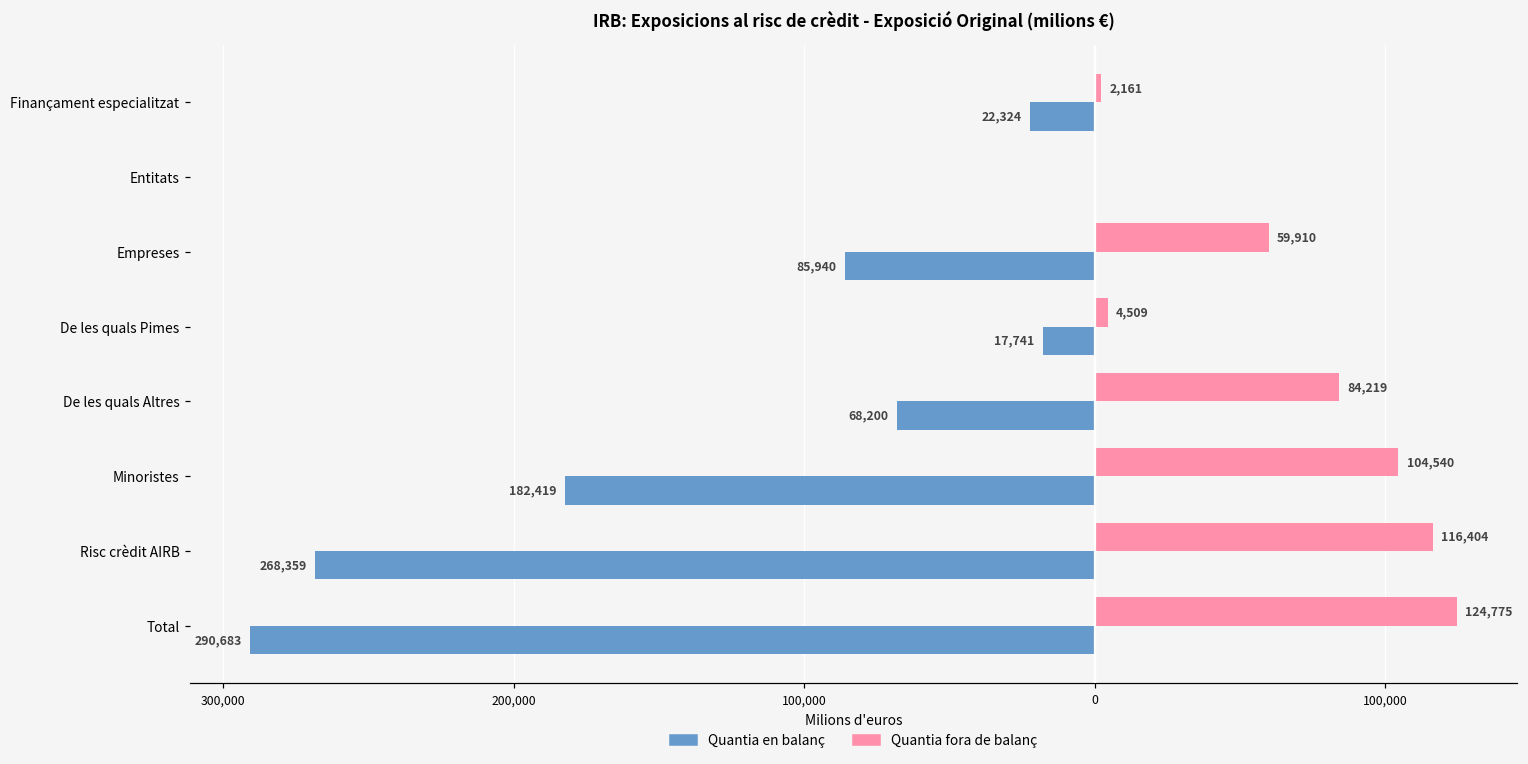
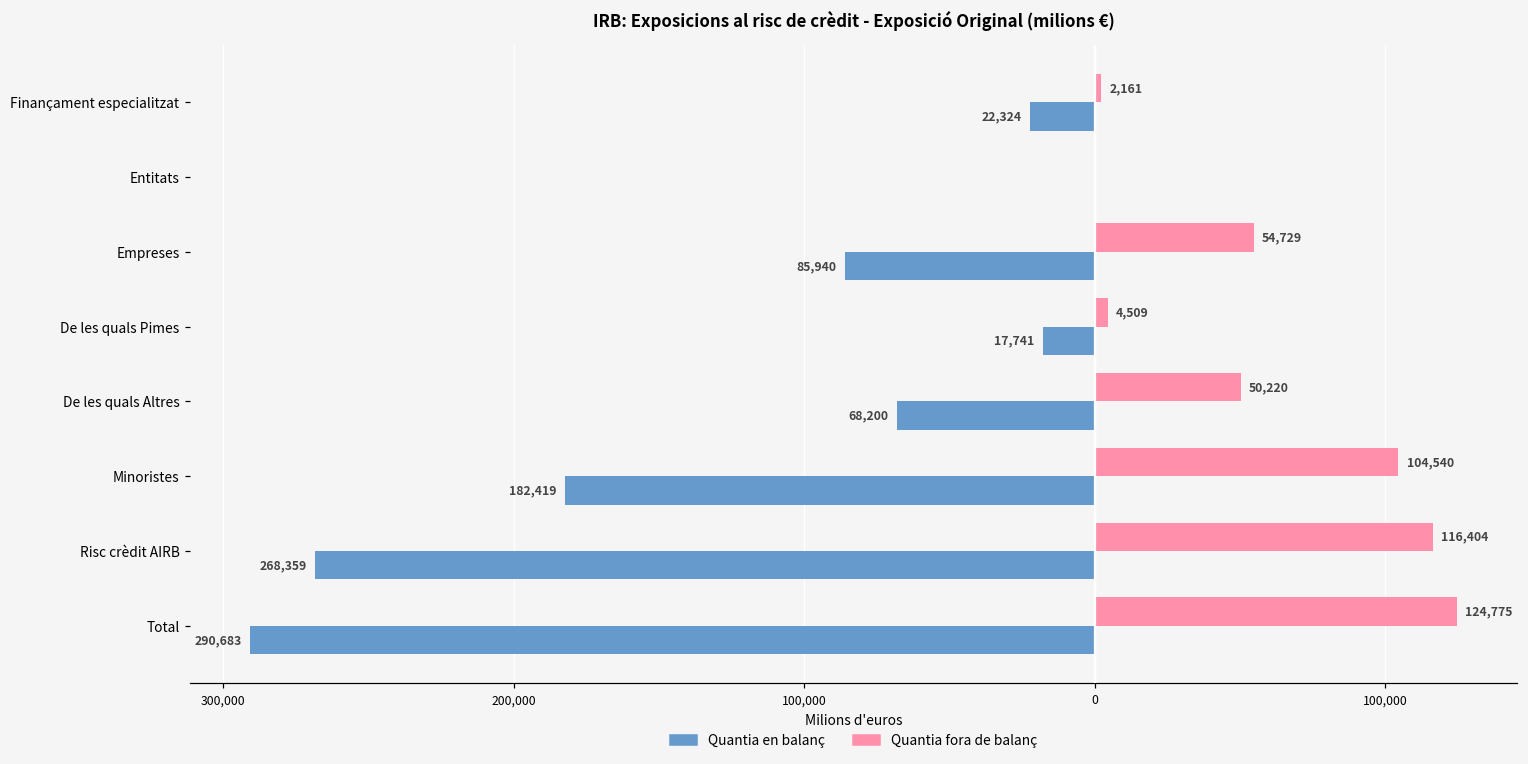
Quantia fora de balanç, Empreses: 59,910 -> 54,729
Quantia fora de balanç, De les quals Altres: 84,219 -> 50,220
